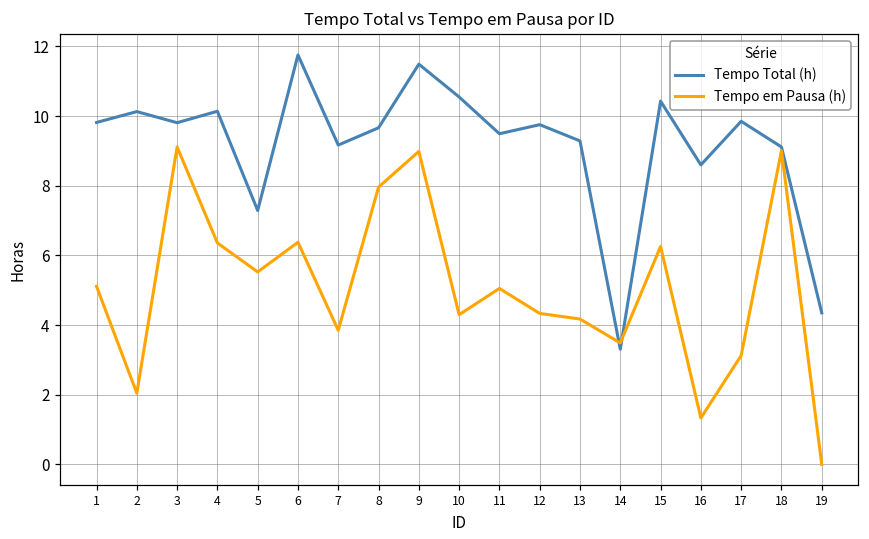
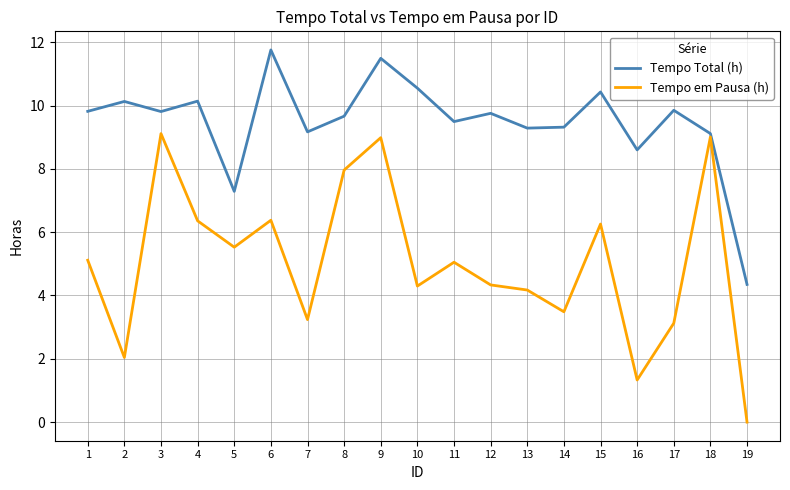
Tempo em Pausa (h), 7: 3.8 -> 3.2
Tempo Total (h), 14: 3.3 -> 9.3
